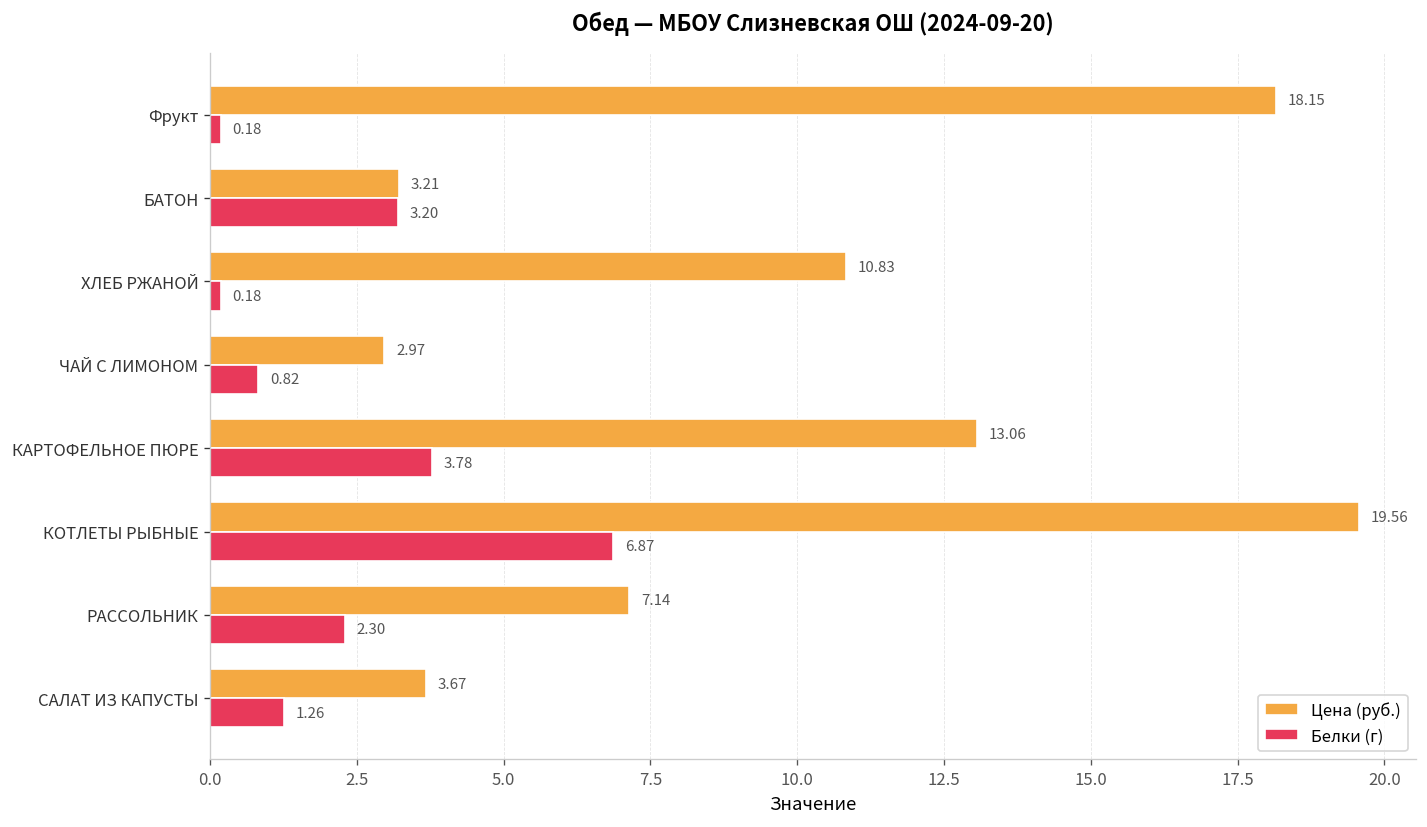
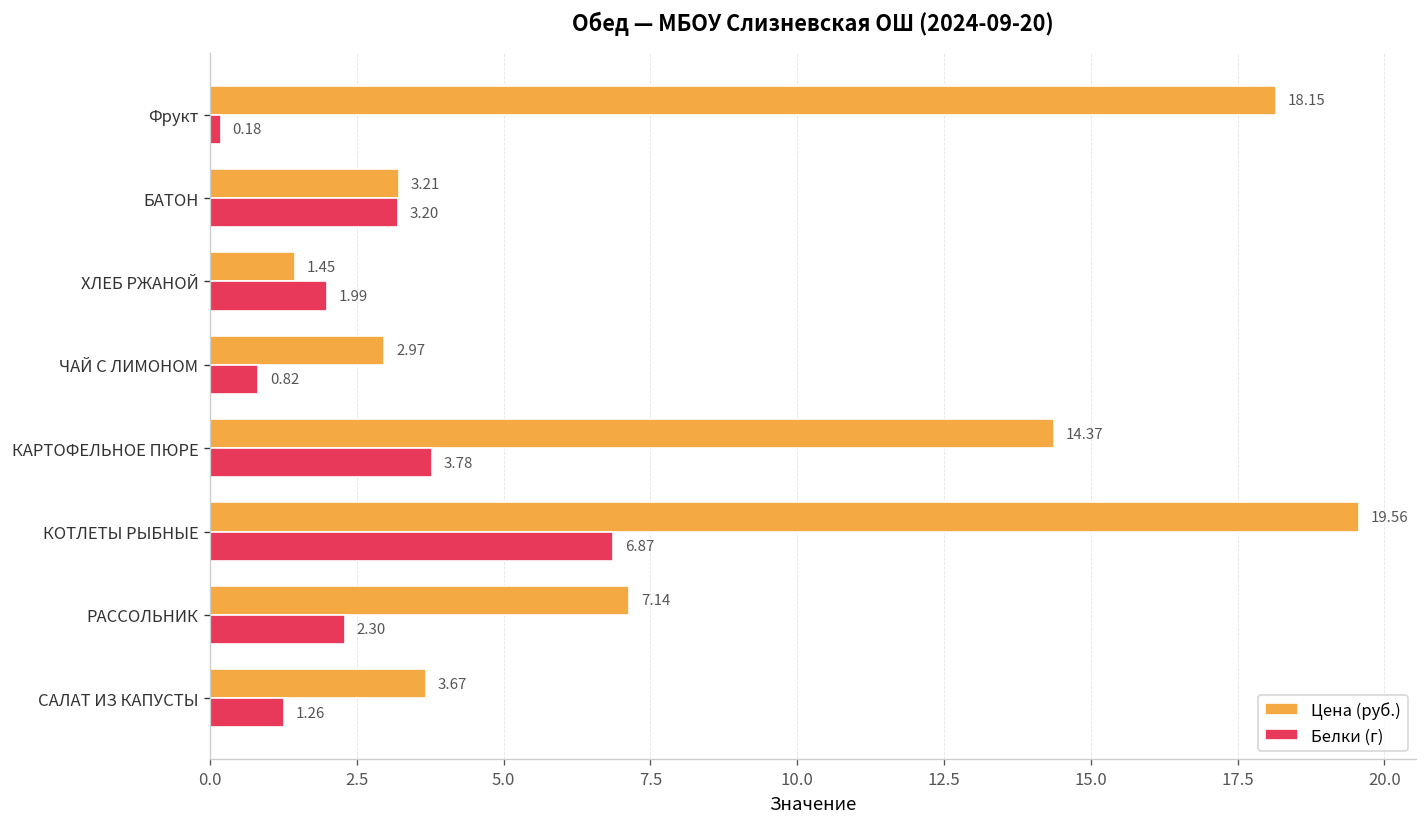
Цена (руб.), ХЛЕБ РЖАНОЙ: 10.83 -> 1.45
Белки (г), ХЛЕБ РЖАНОЙ: 0.18 -> 1.99
Цена (руб.), КАРТОФЕЛЬНОЕ ПЮРЕ: 13.06 -> 14.37
